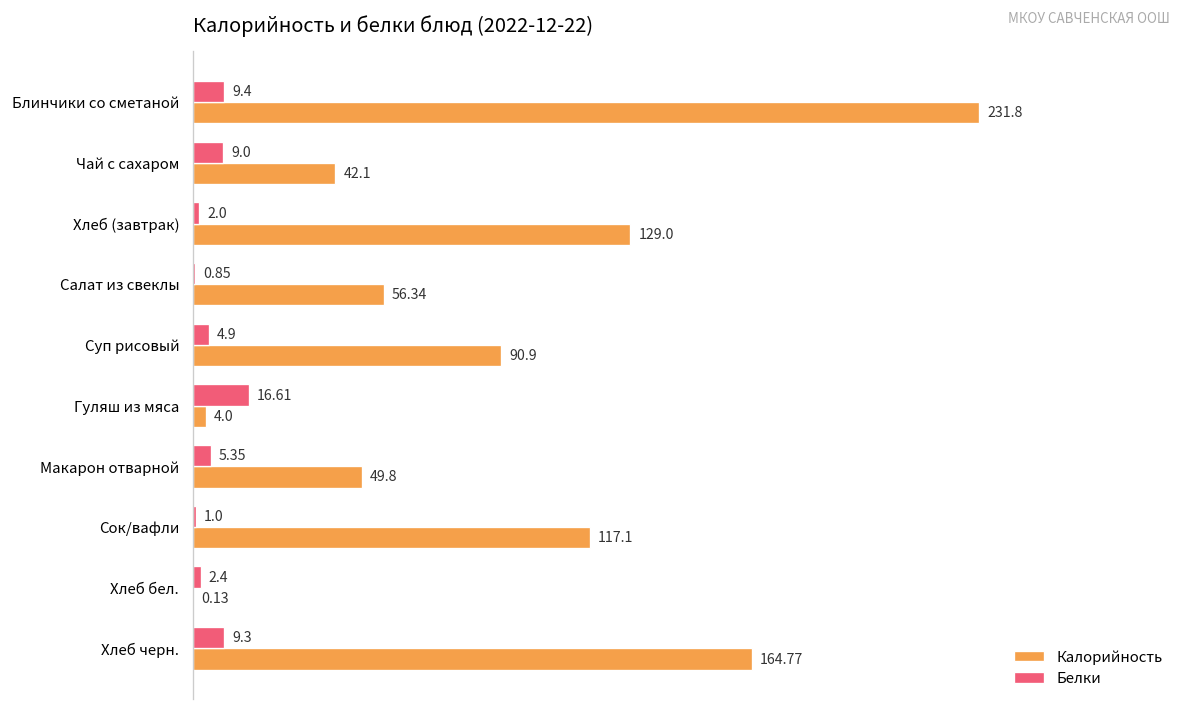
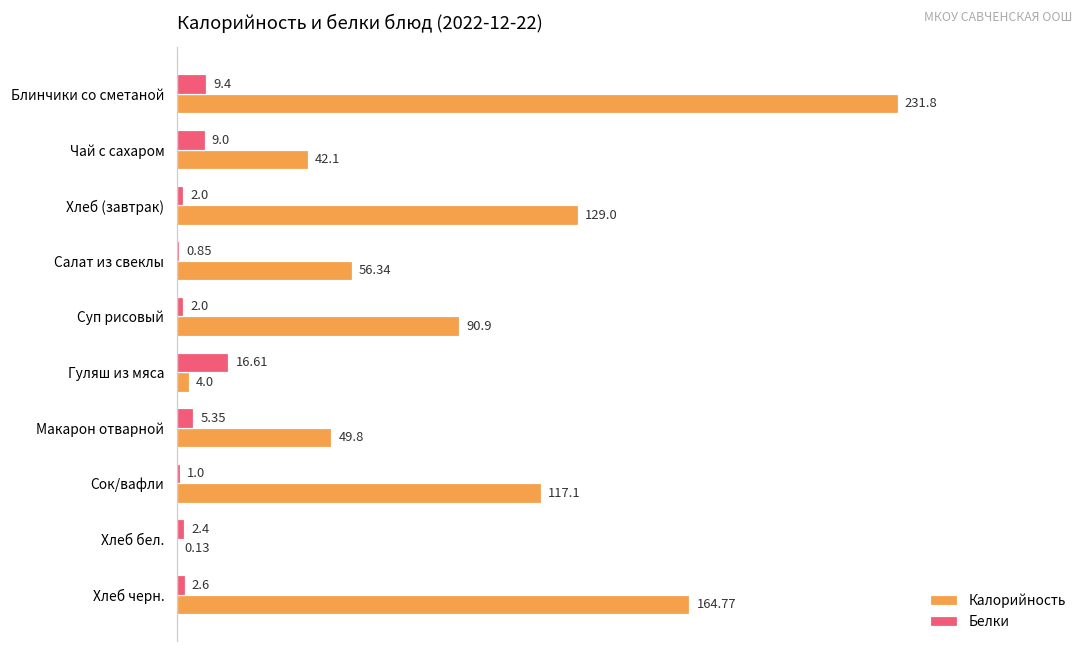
Белки, Суп рисовый: 4.9 -> 2.0
Белки, Хлеб черн.: 9.3 -> 2.6
